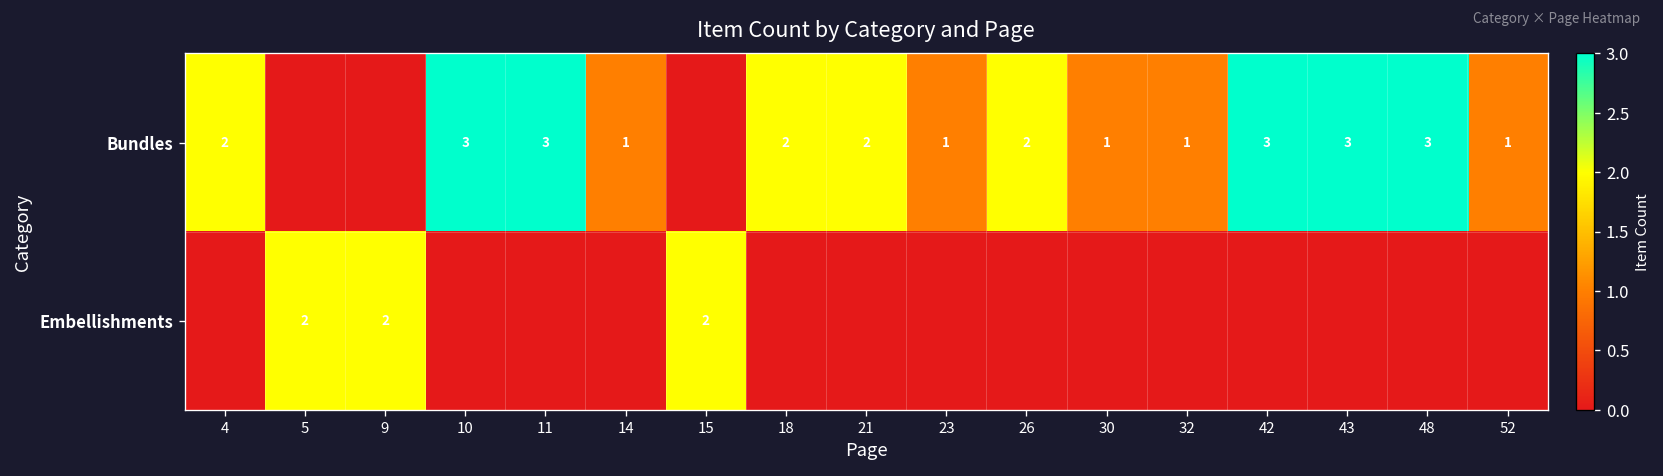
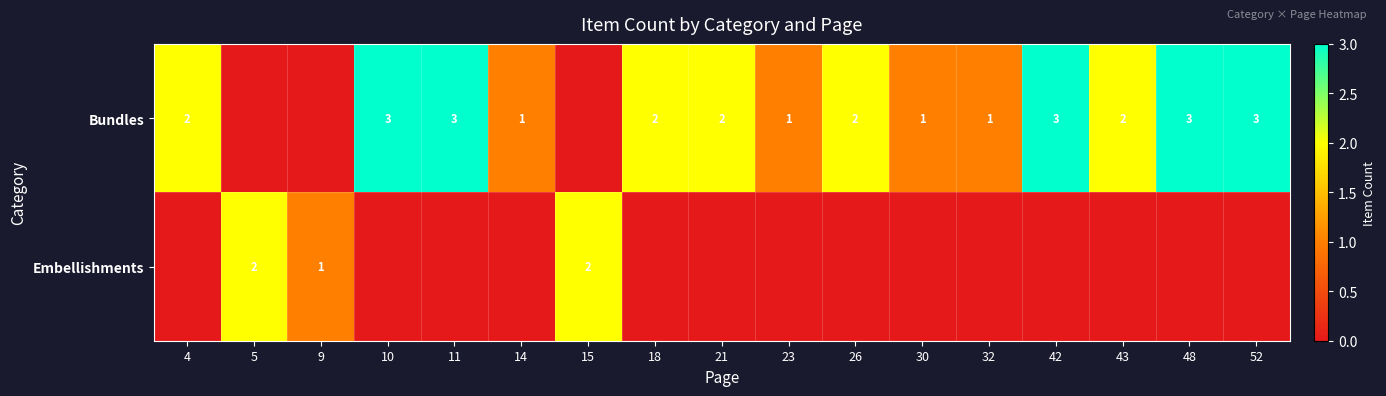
Bundles, 43: 3 -> 2
Bundles, 52: 1 -> 3
Embellishments, 9: 2 -> 1
